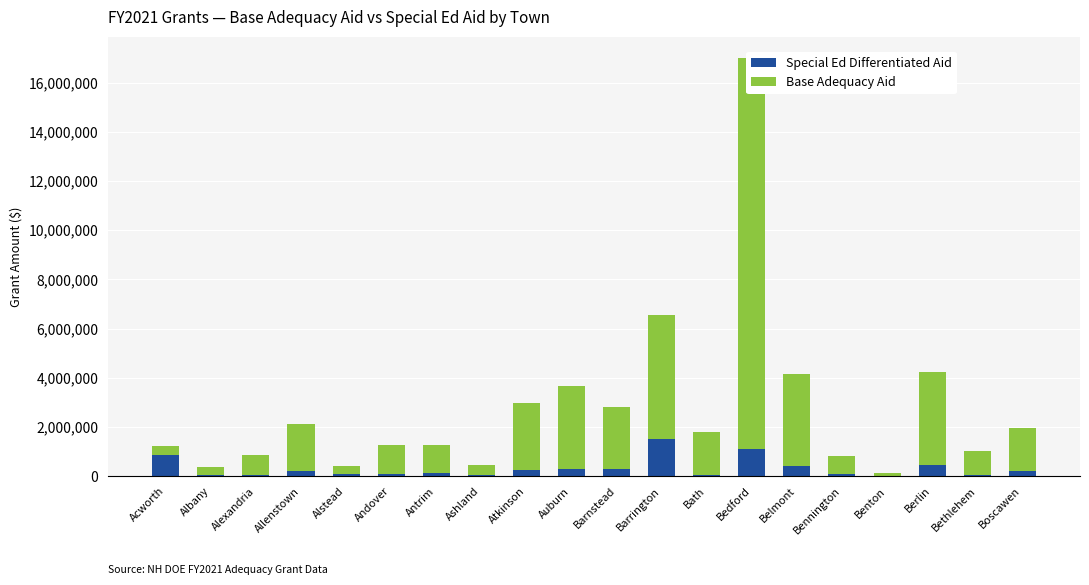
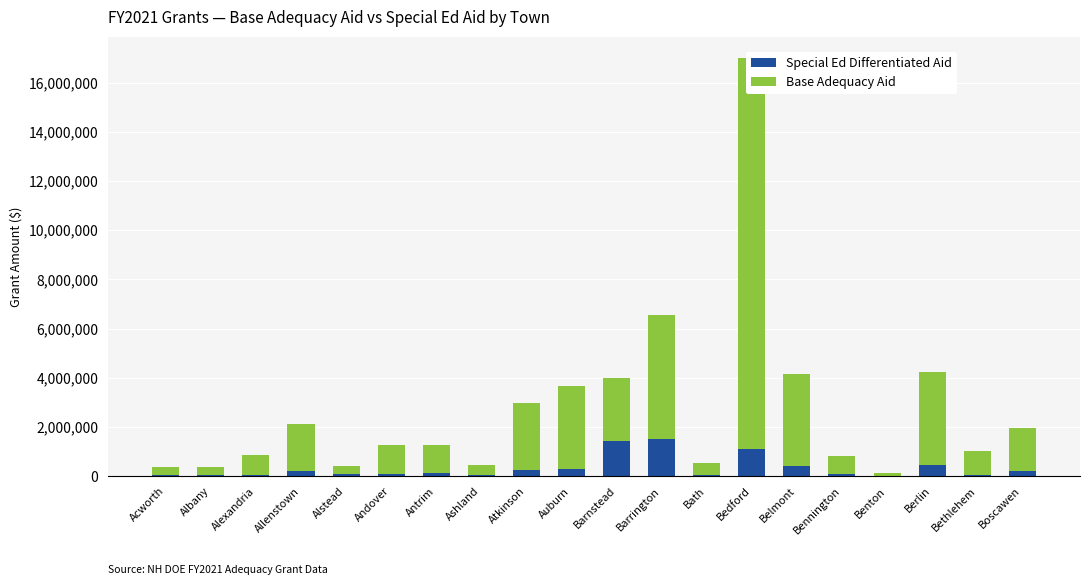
Special Ed Differentiated Aid, Acworth: 900,000 -> 0
Special Ed Differentiated Aid, Barnstead: 300,000 -> 1,500,000
Base Adequacy Aid, Bath: 1,800,000 -> 500,000
